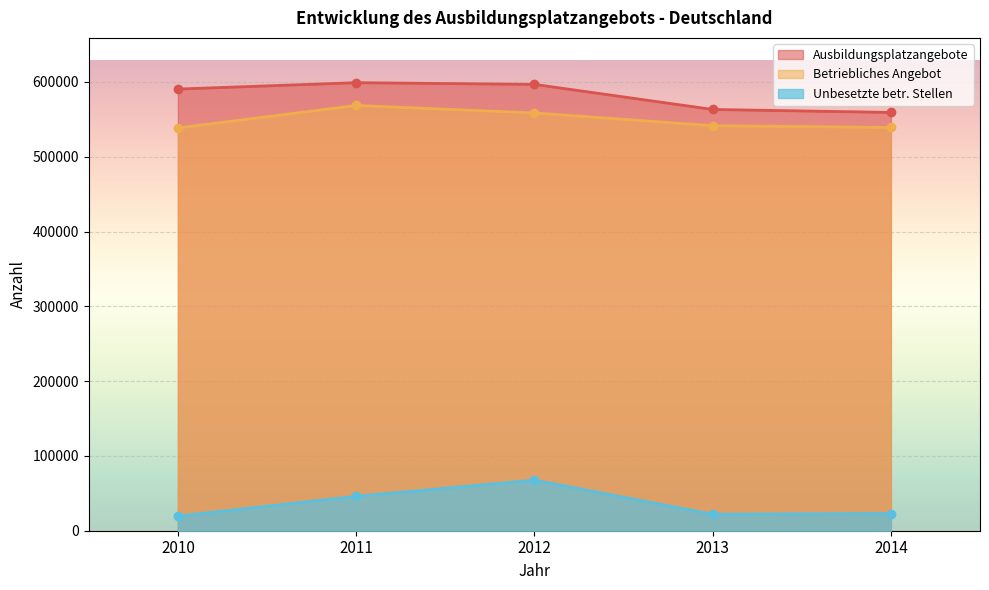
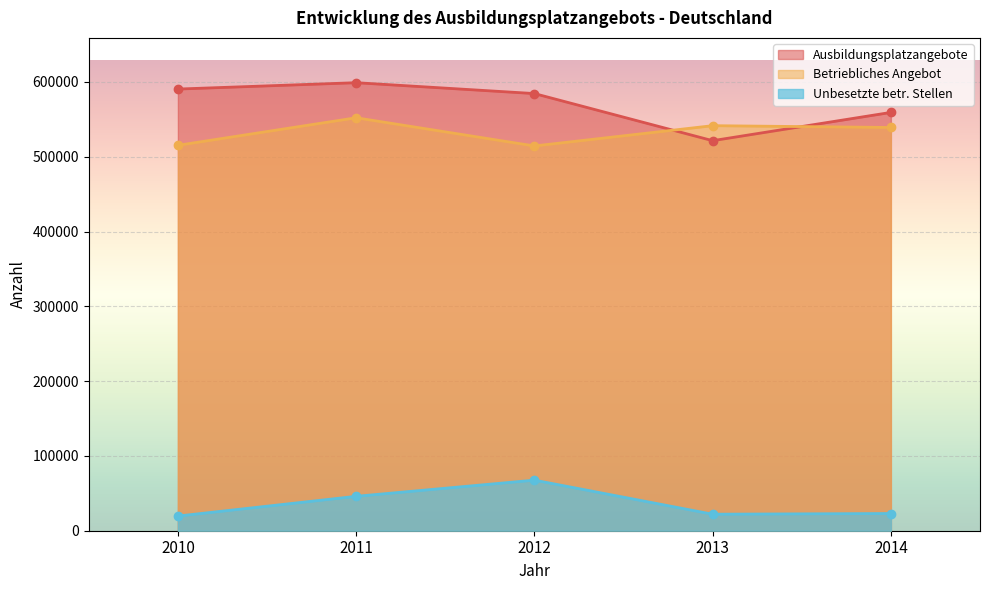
Betriebliches Angebot, 2010: 540000 -> 520000
Betriebliches Angebot, 2011: 570000 -> 550000
Ausbildungsplatzangebote, 2012: 600000 -> 580000
Betriebliches Angebot, 2012: 560000 -> 510000
Ausbildungsplatzangebote, 2013: 560000 -> 520000
